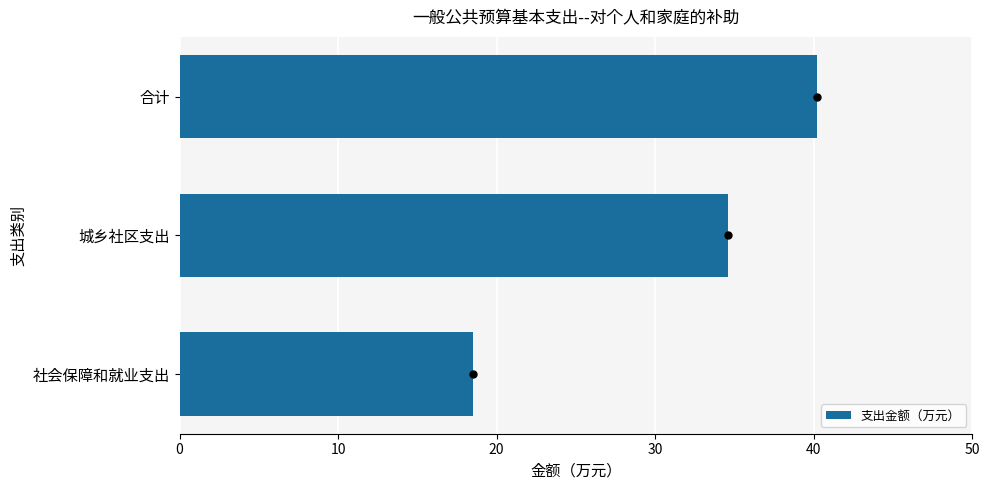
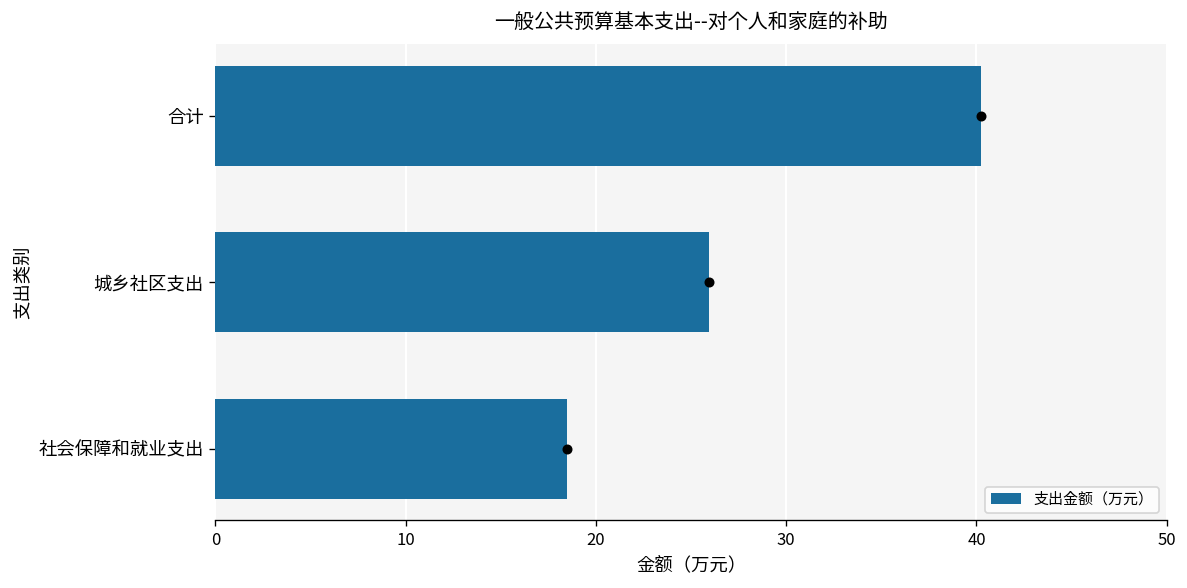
支出金额（万元）, 城乡社区支出: 34.6 -> 25.9
